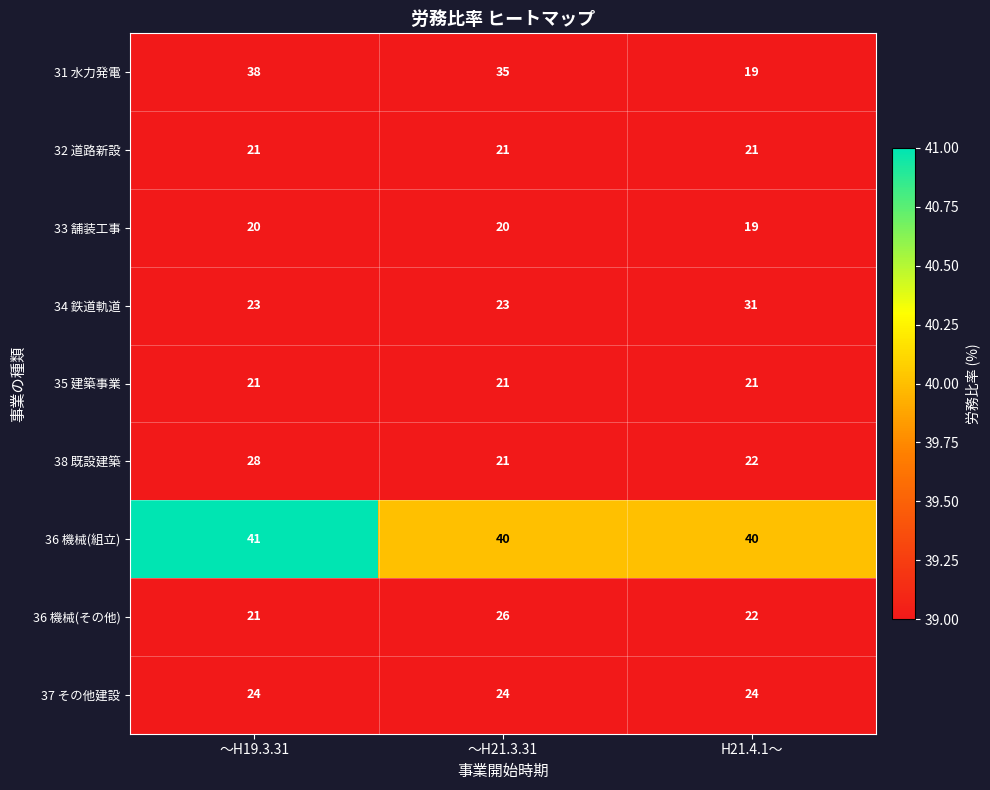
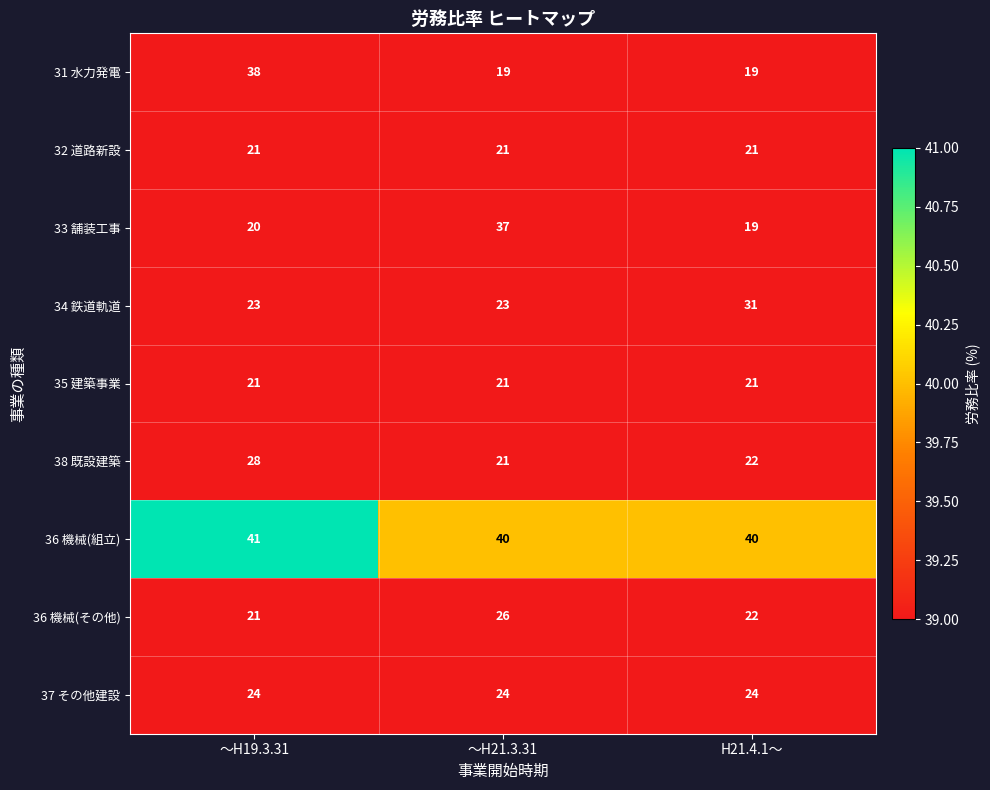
31 水力発電, ～H21.3.31: 35 -> 19
33 舗装工事, ～H21.3.31: 20 -> 37
